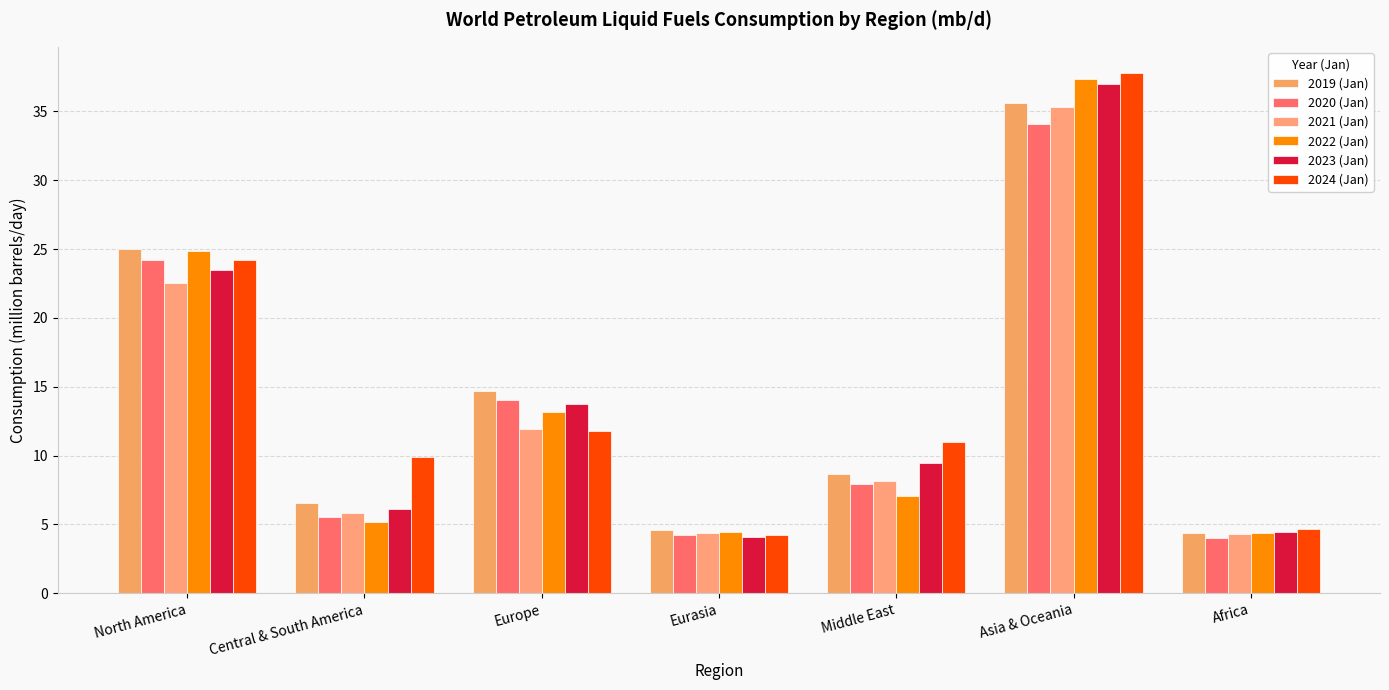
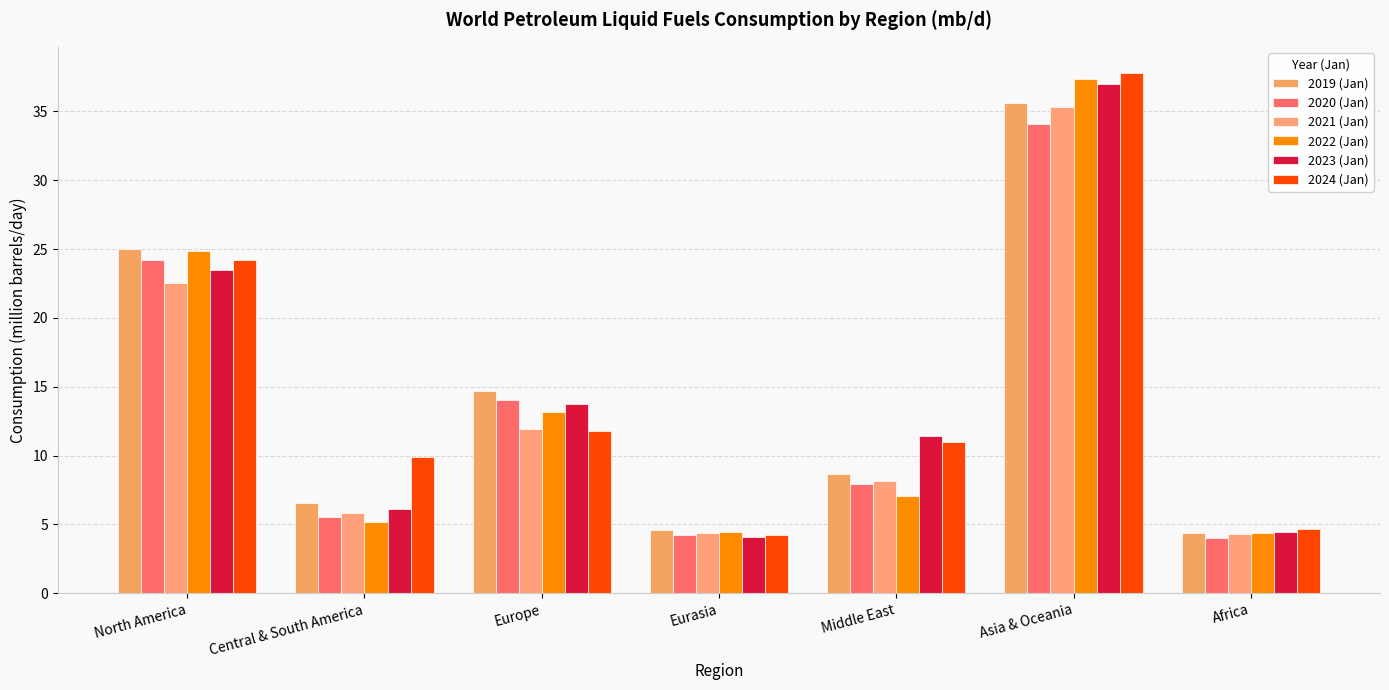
2023 (Jan), Middle East: 9.4 -> 11.4
